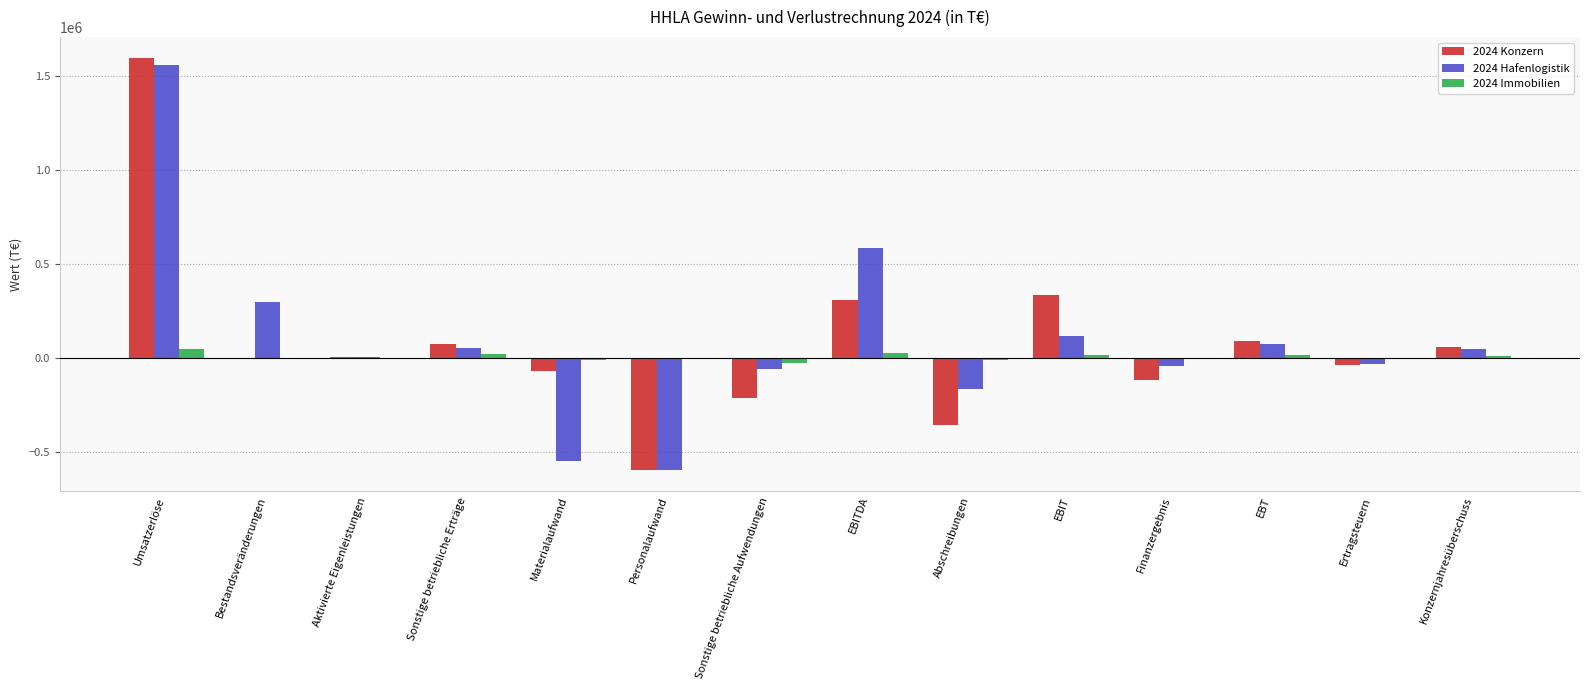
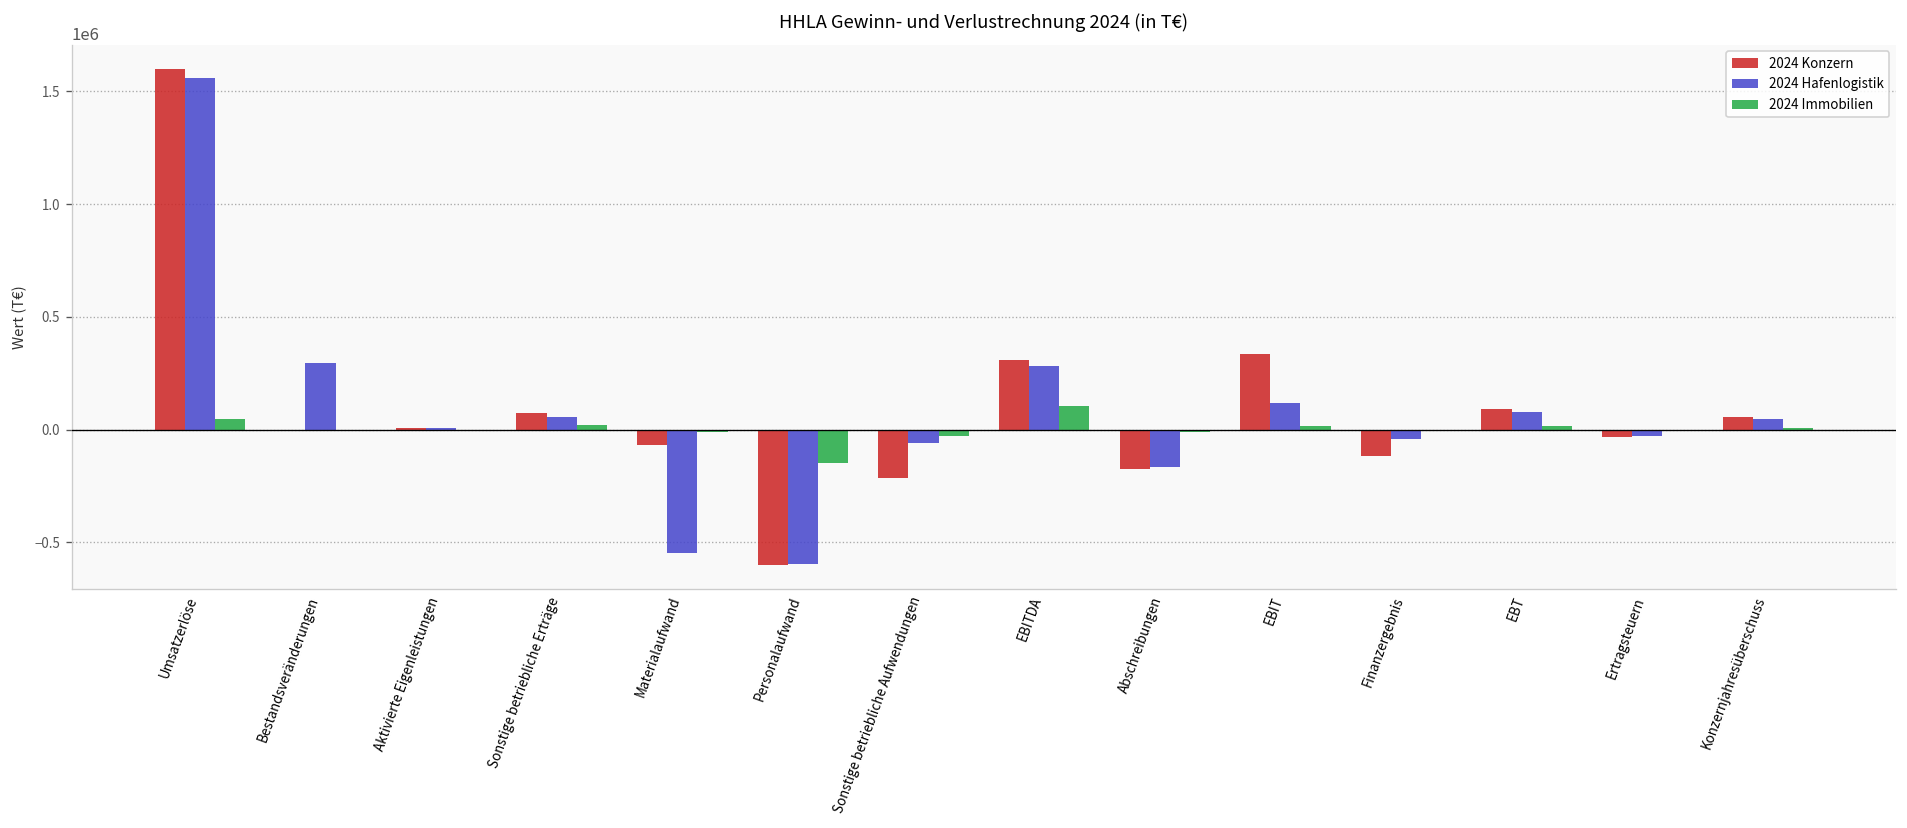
2024 Immobilien, Personalaufwand: 0 -> -150000
2024 Hafenlogistik, EBITDA: 590000 -> 280000
2024 Immobilien, EBITDA: 30000 -> 100000
2024 Konzern, Abschreibungen: -360000 -> -170000
